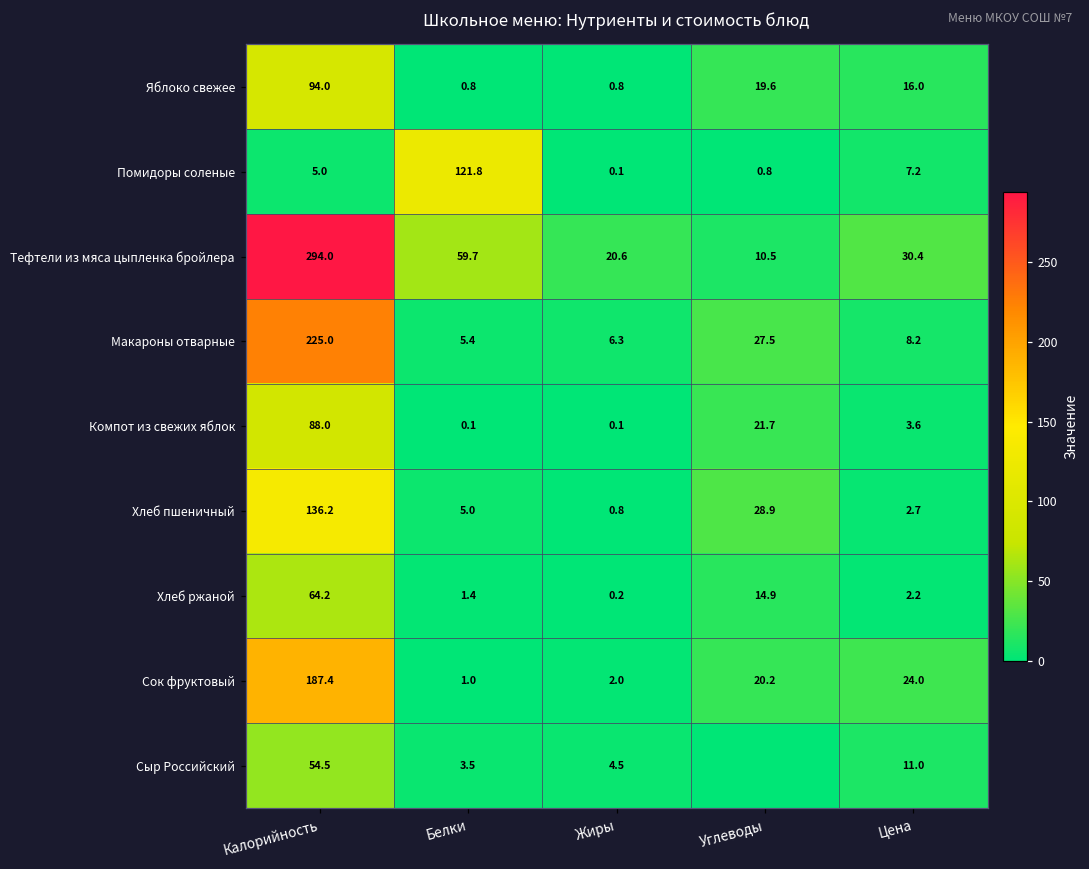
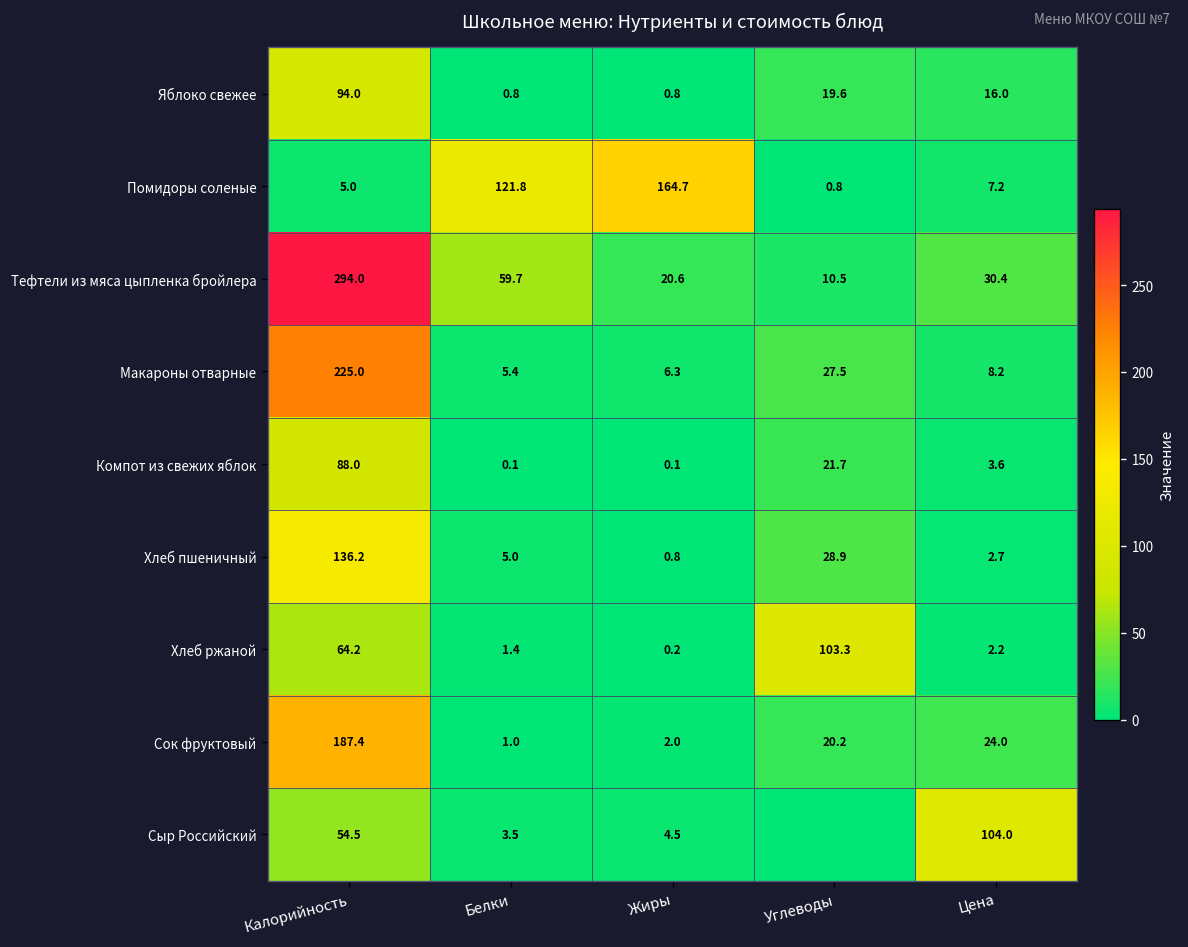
Помидоры соленые, Жиры: 0.1 -> 164.7
Хлеб ржаной, Углеводы: 14.9 -> 103.3
Сыр Российский, Цена: 11.0 -> 104.0
